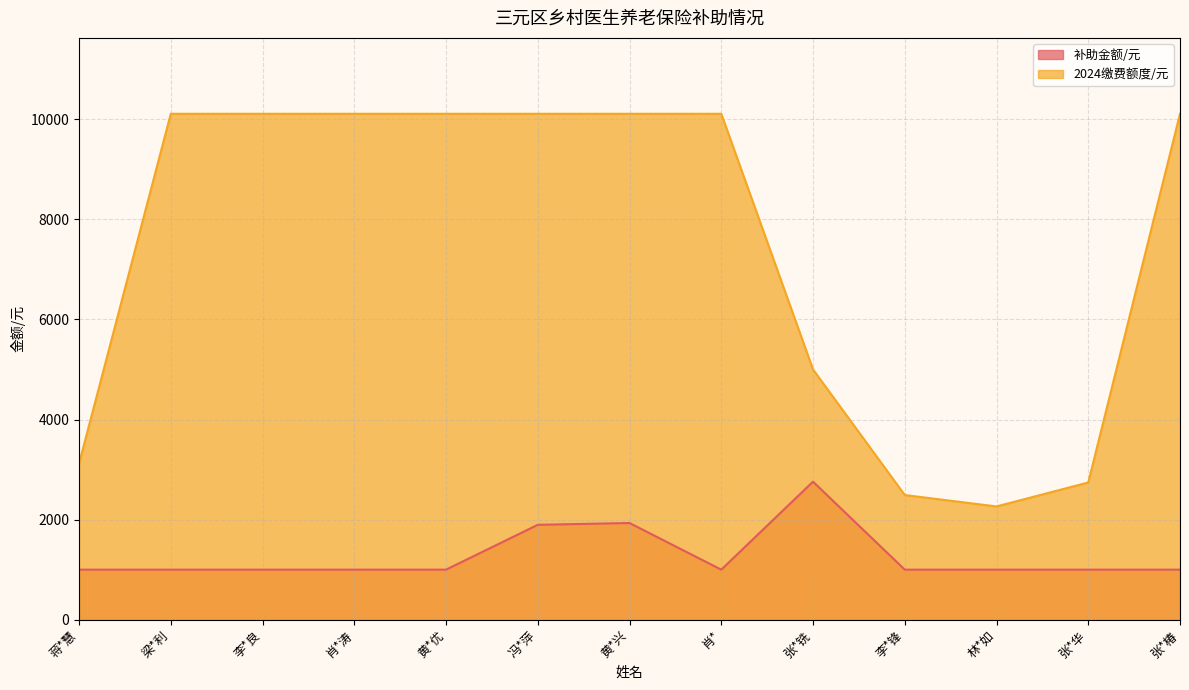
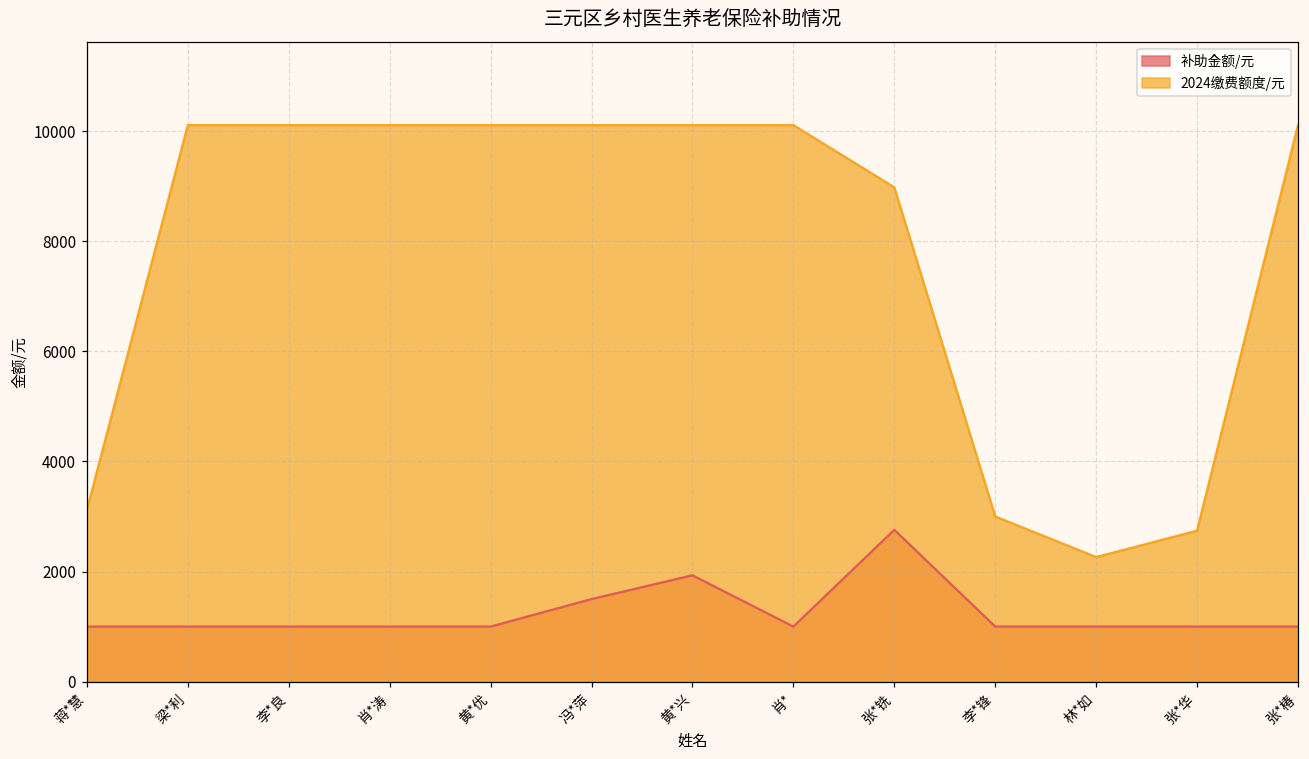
补助金额/元, 冯*萍: 1900 -> 1500
2024缴费额度/元, 张*铣: 5000 -> 9000
2024缴费额度/元, 李*锋: 2500 -> 3000
